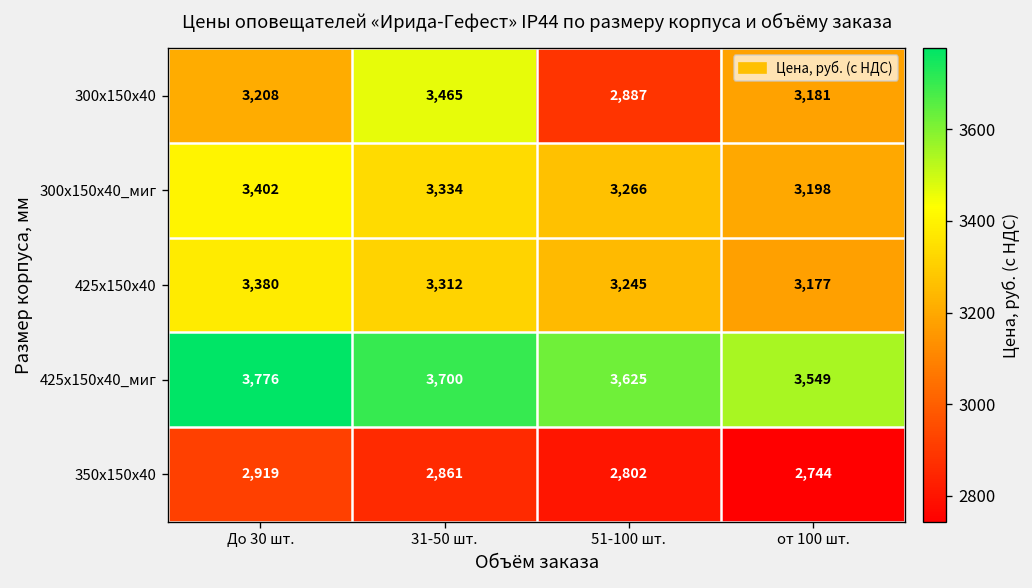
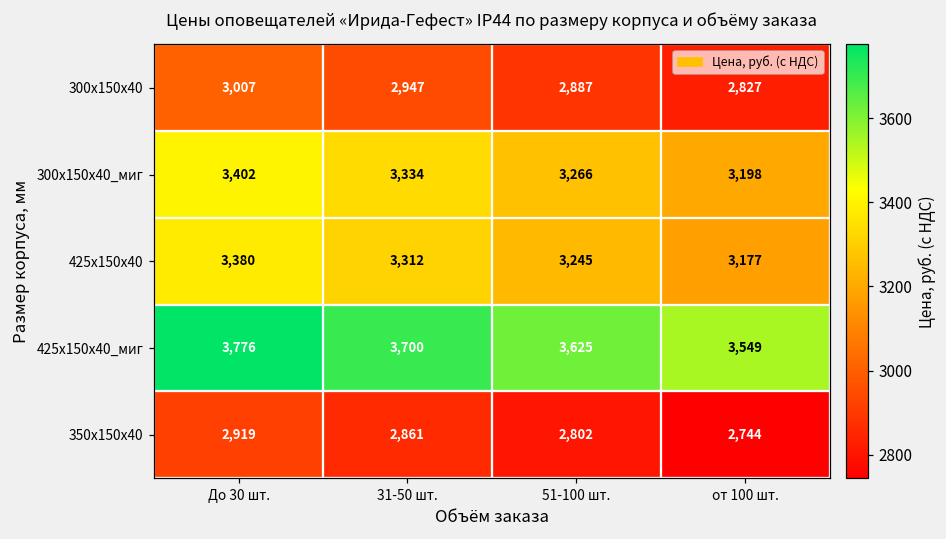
300х150х40, До 30 шт.: 3,208 -> 3,007
300х150х40, 31-50 шт.: 3,465 -> 2,947
300х150х40, от 100 шт.: 3,181 -> 2,827
